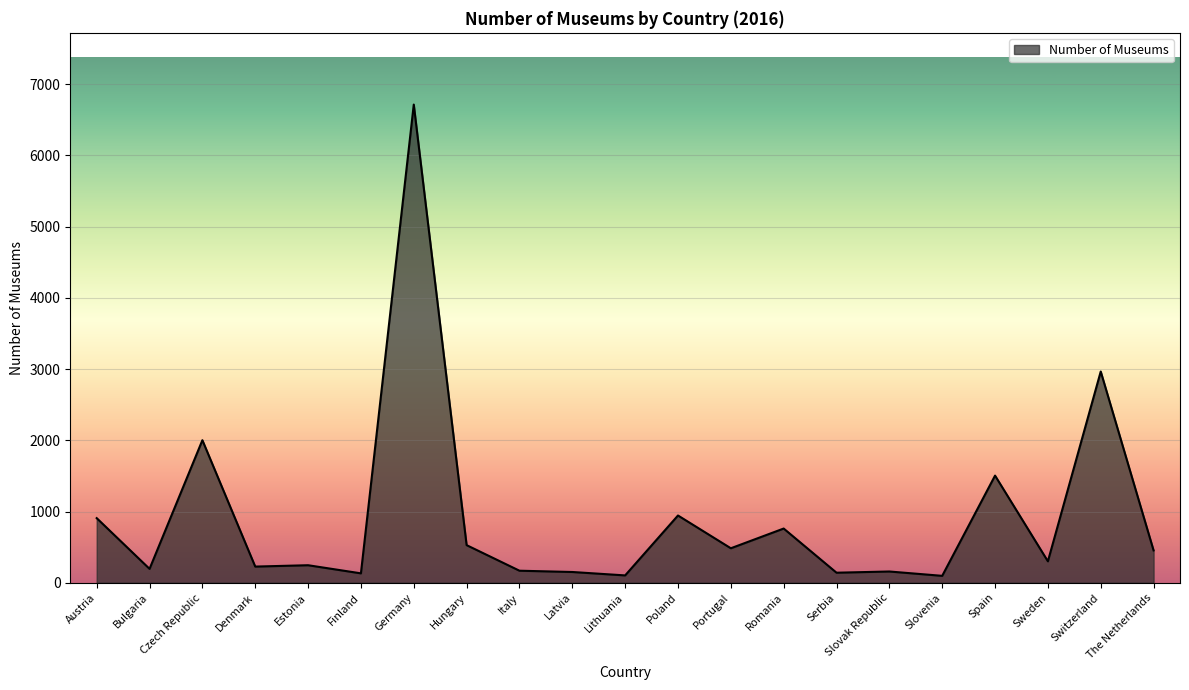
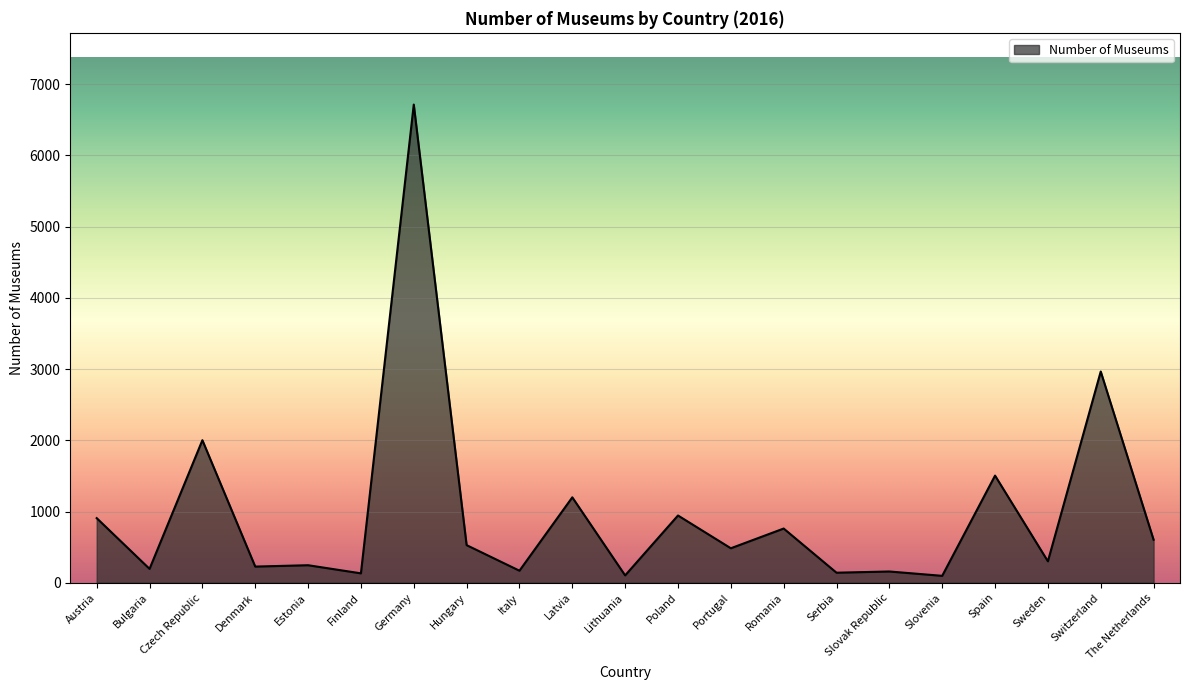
Latvia: 200 -> 1200
The Netherlands: 500 -> 600
